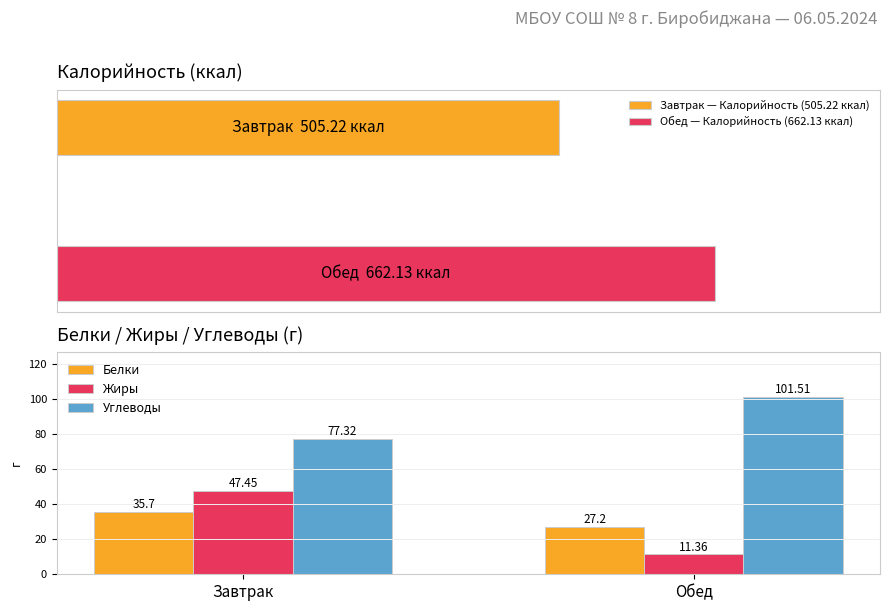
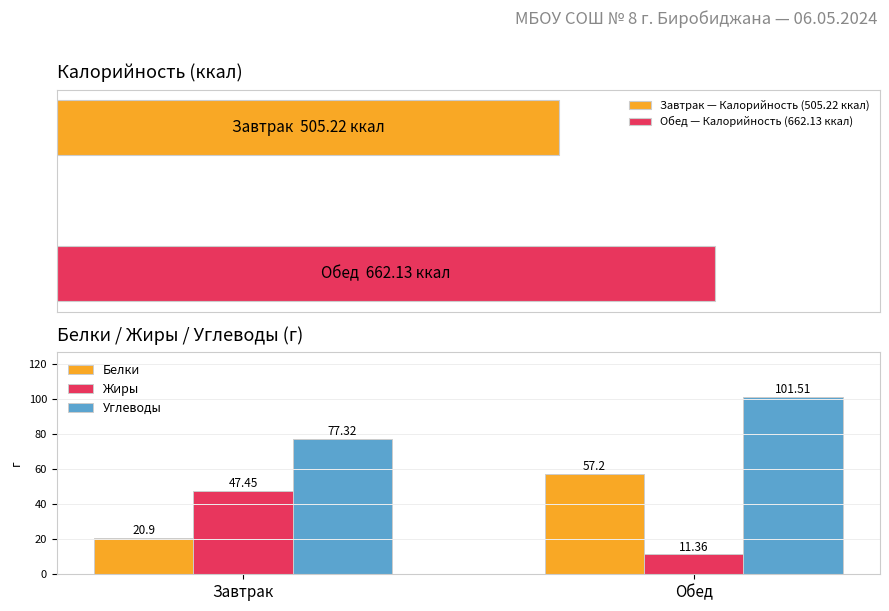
Белки / Жиры / Углеводы (г), Белки, Завтрак: 35.7 -> 20.9
Белки / Жиры / Углеводы (г), Белки, Обед: 27.2 -> 57.2
